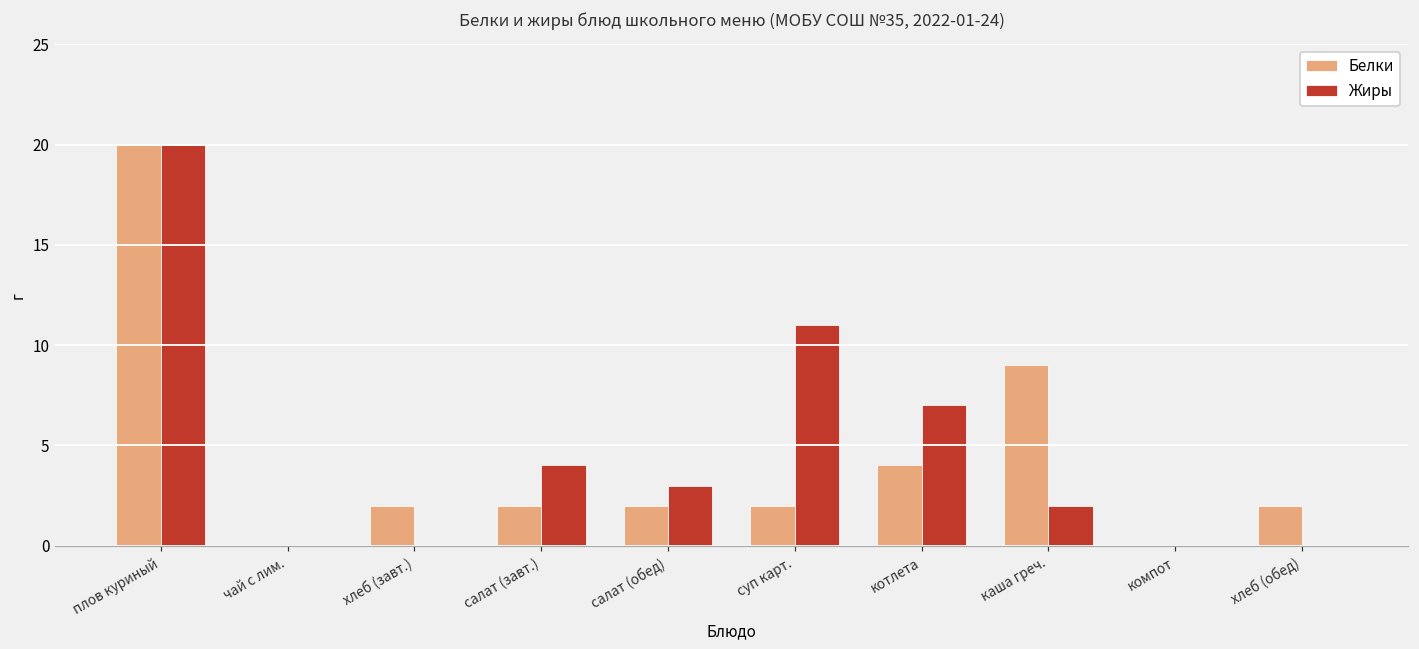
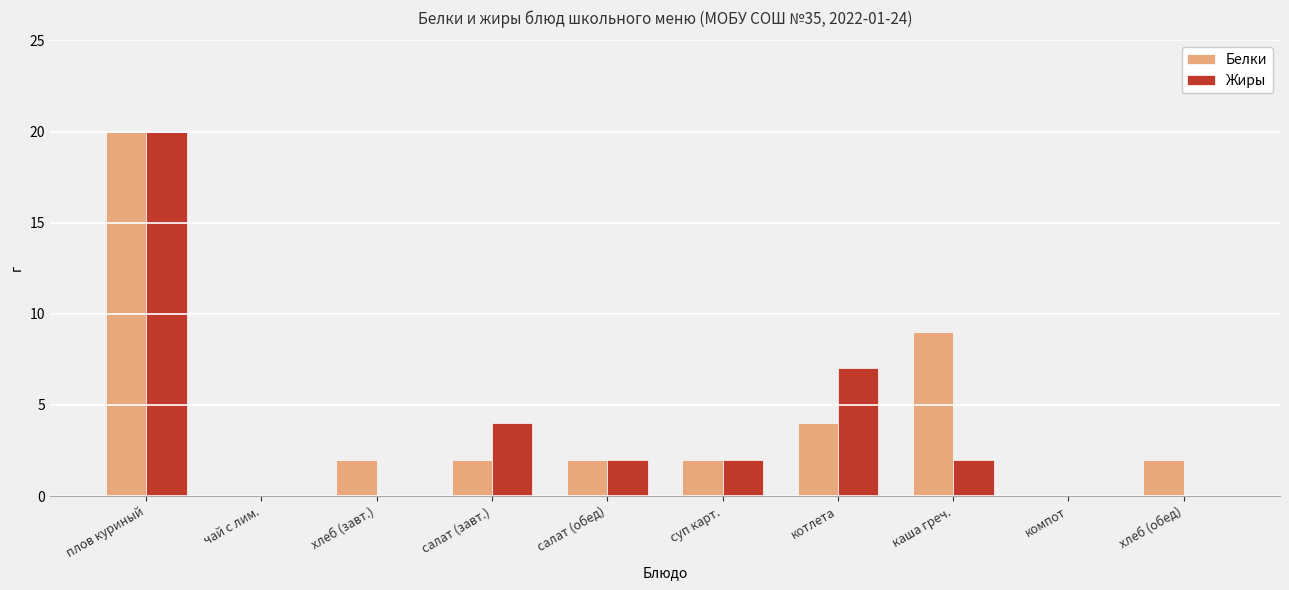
Жиры, салат (обед): 3 -> 2
Жиры, суп карт.: 11 -> 2
